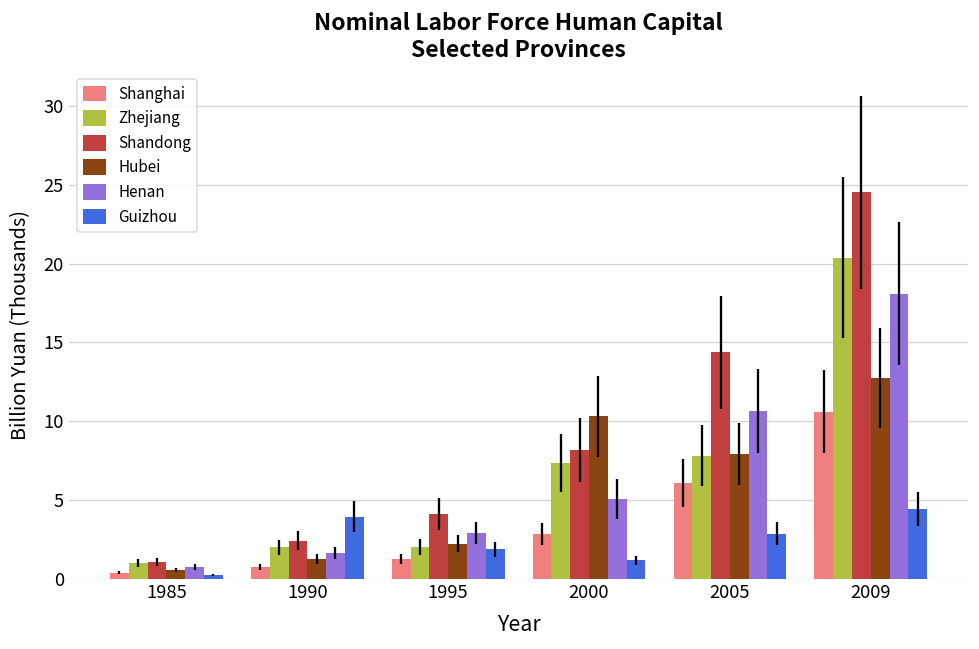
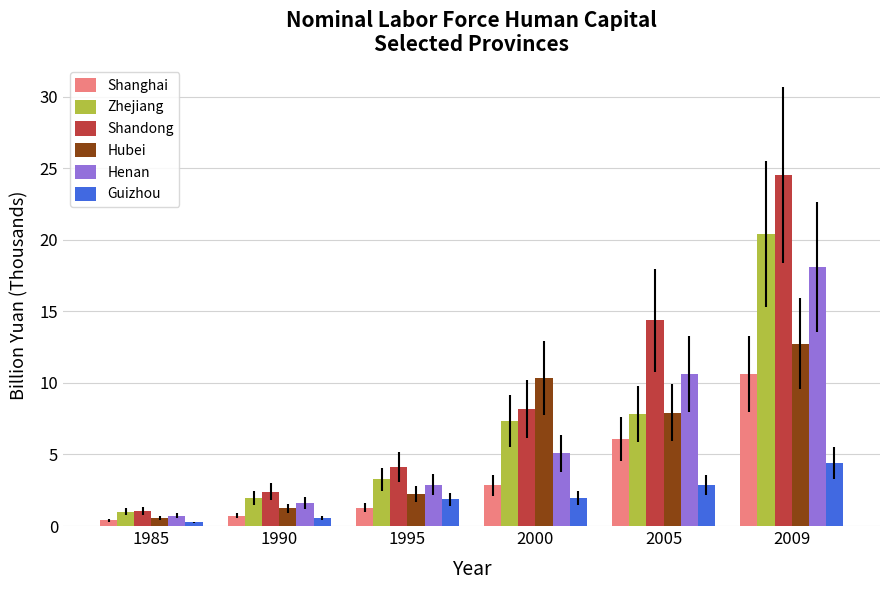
Guizhou, 1990: 3.9 -> 0.6
Zhejiang, 1995: 2.0 -> 3.3
Guizhou, 2000: 1.2 -> 2.0
